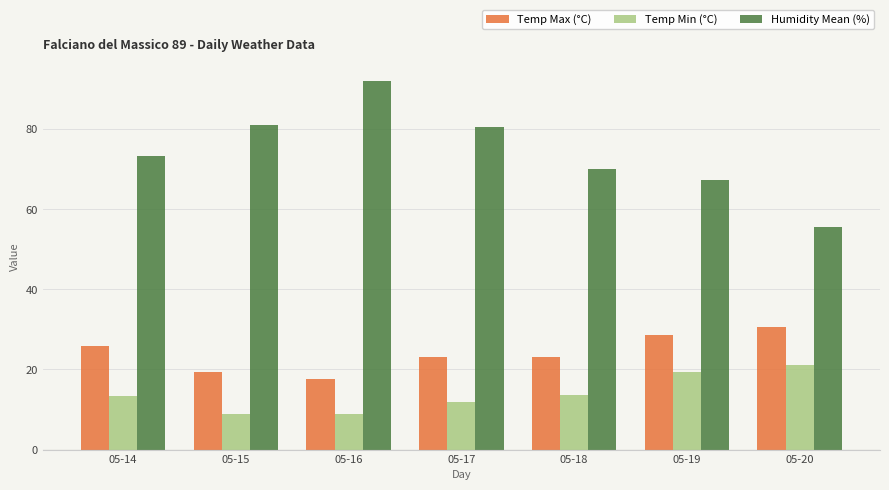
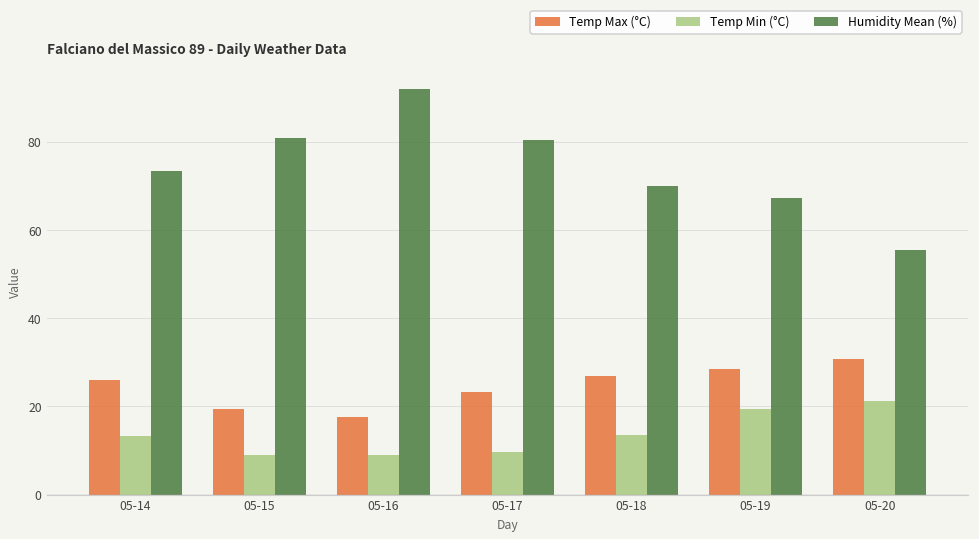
Temp Min (°C), 05-17: 12 -> 10
Temp Max (°C), 05-18: 23 -> 27
